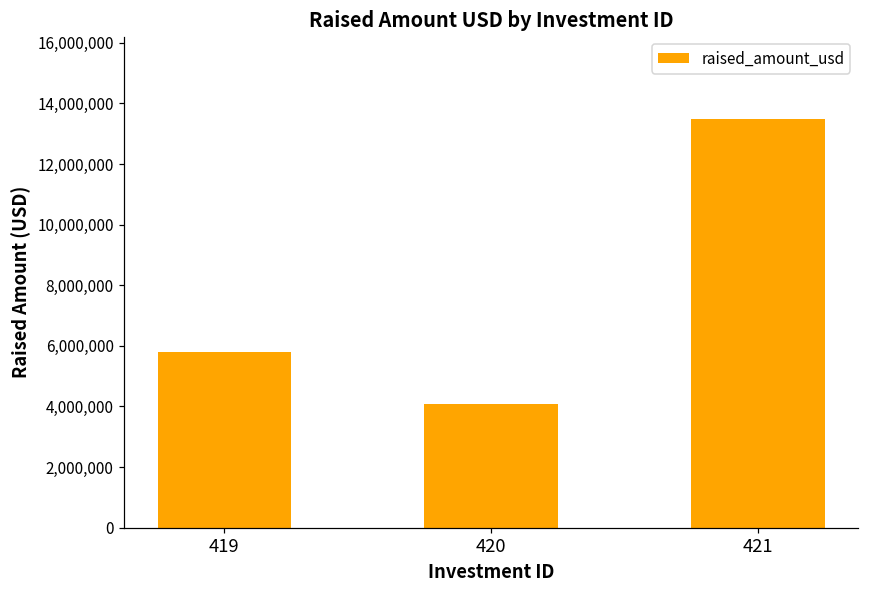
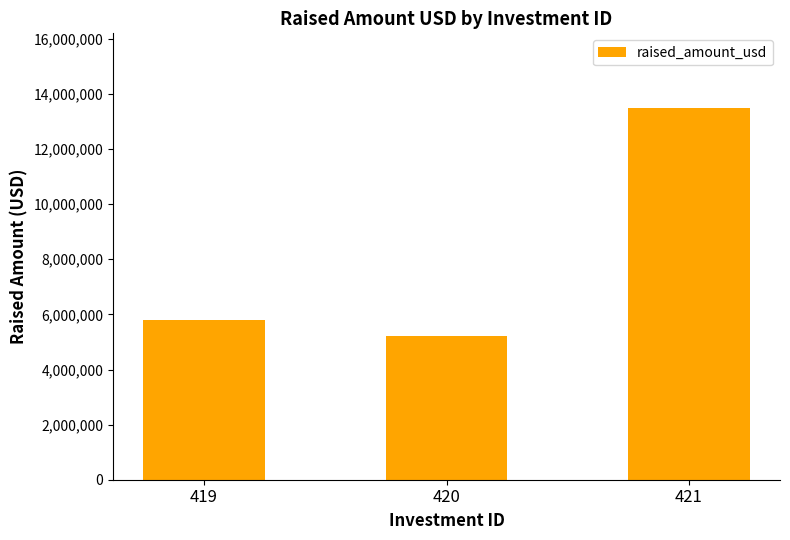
420: 4,100,000 -> 5,200,000
